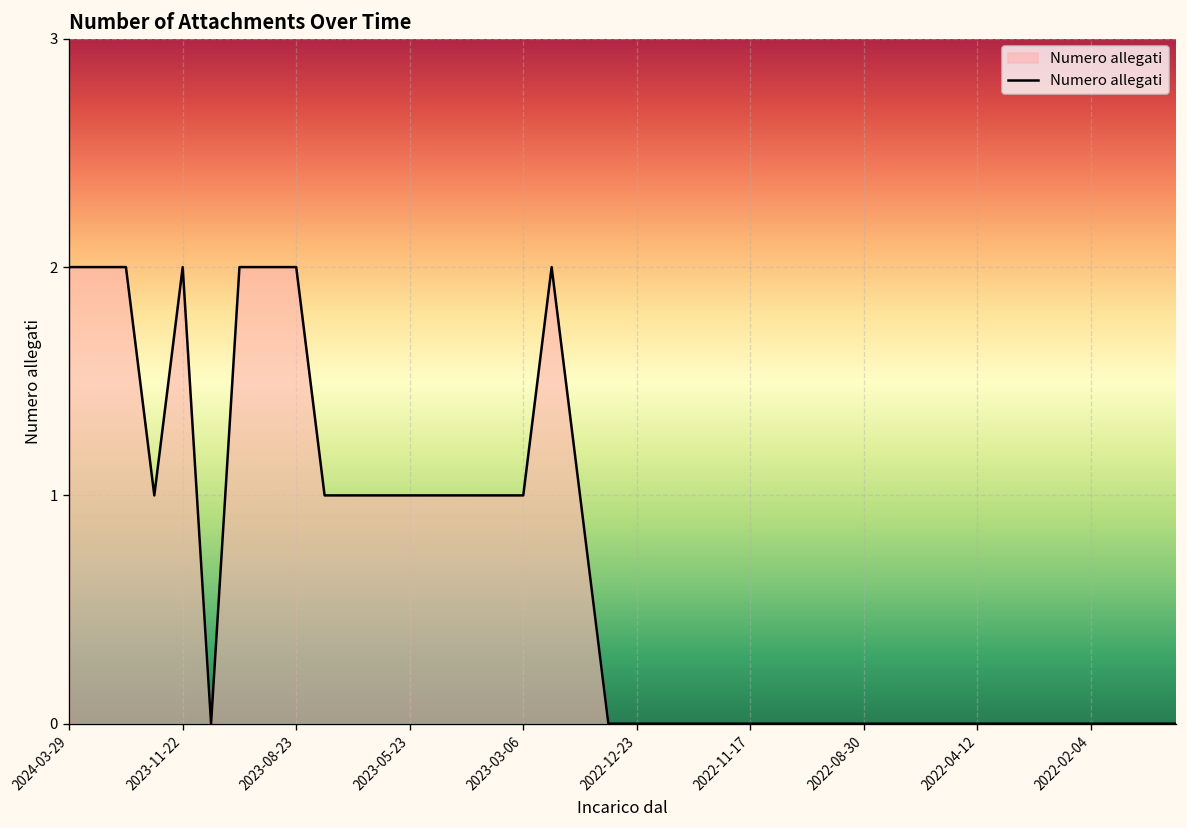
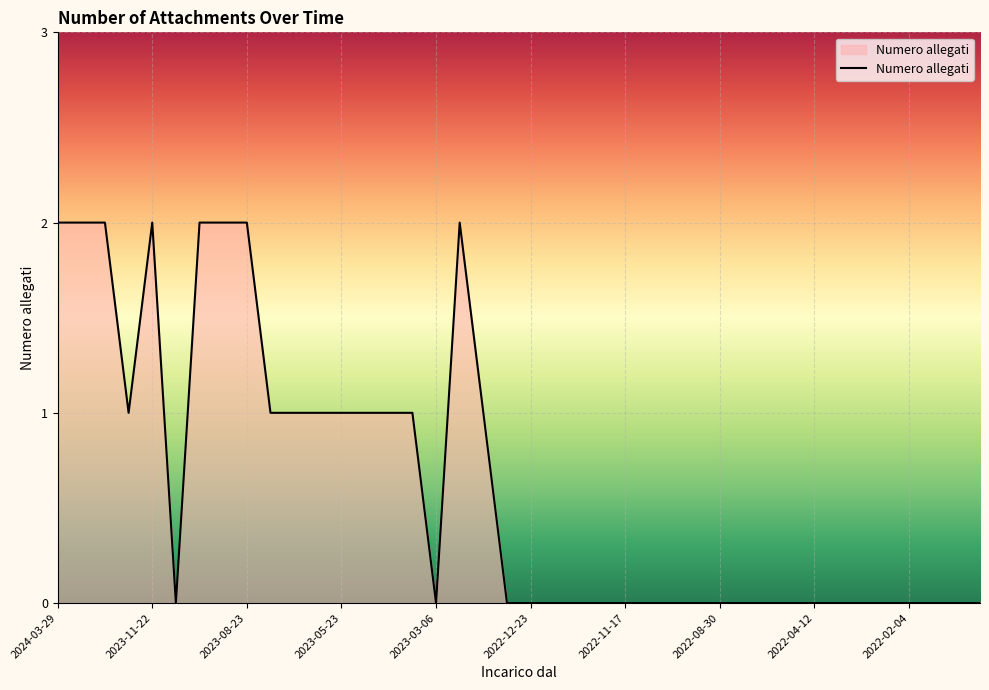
2023-03-06: 1 -> 0
